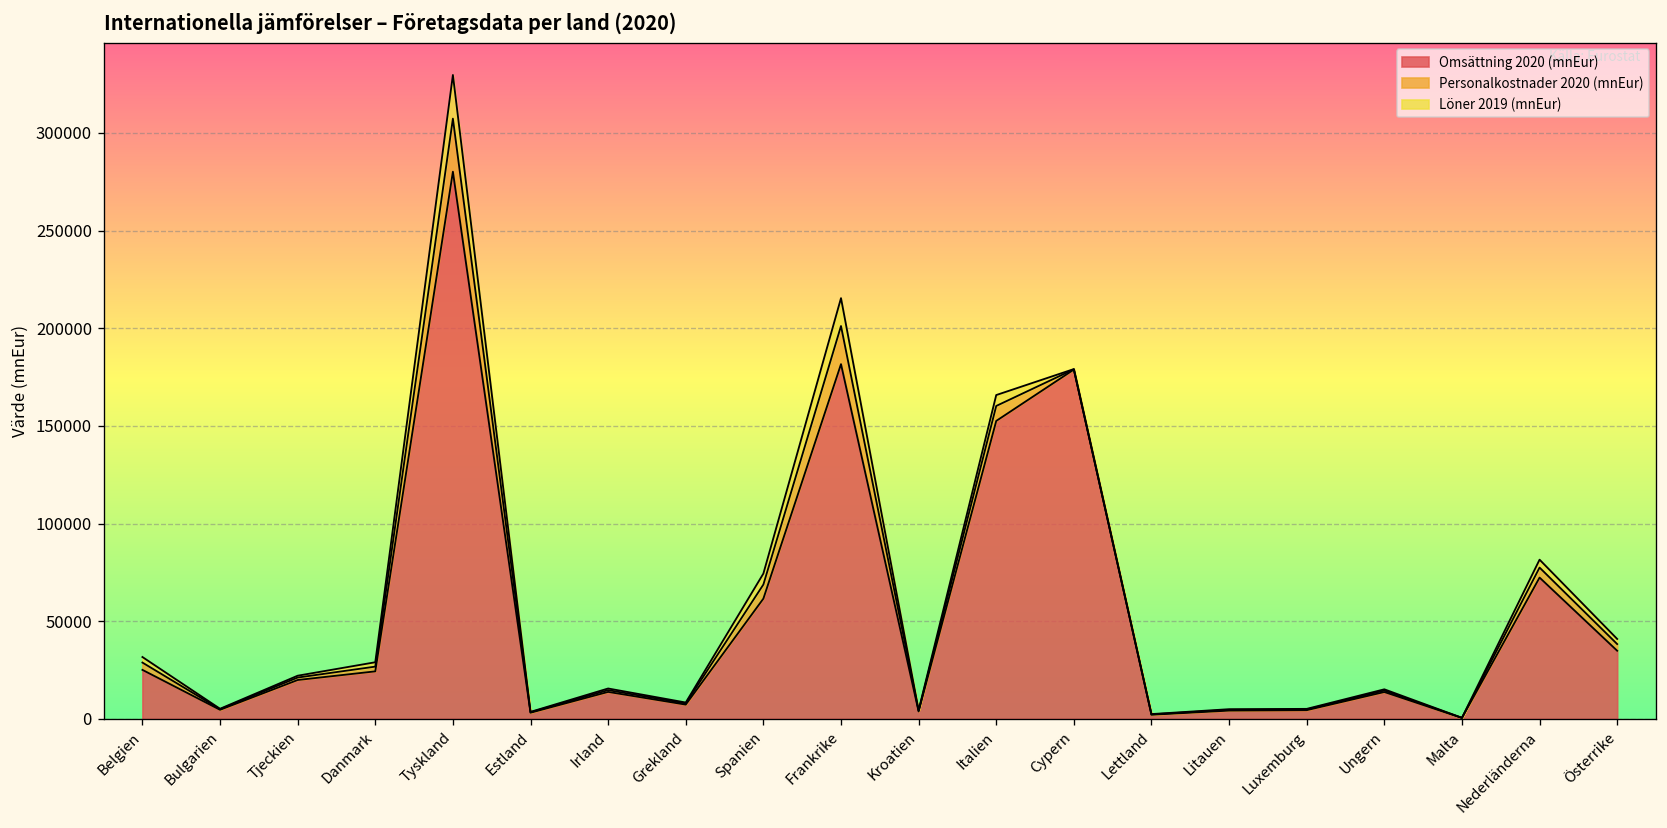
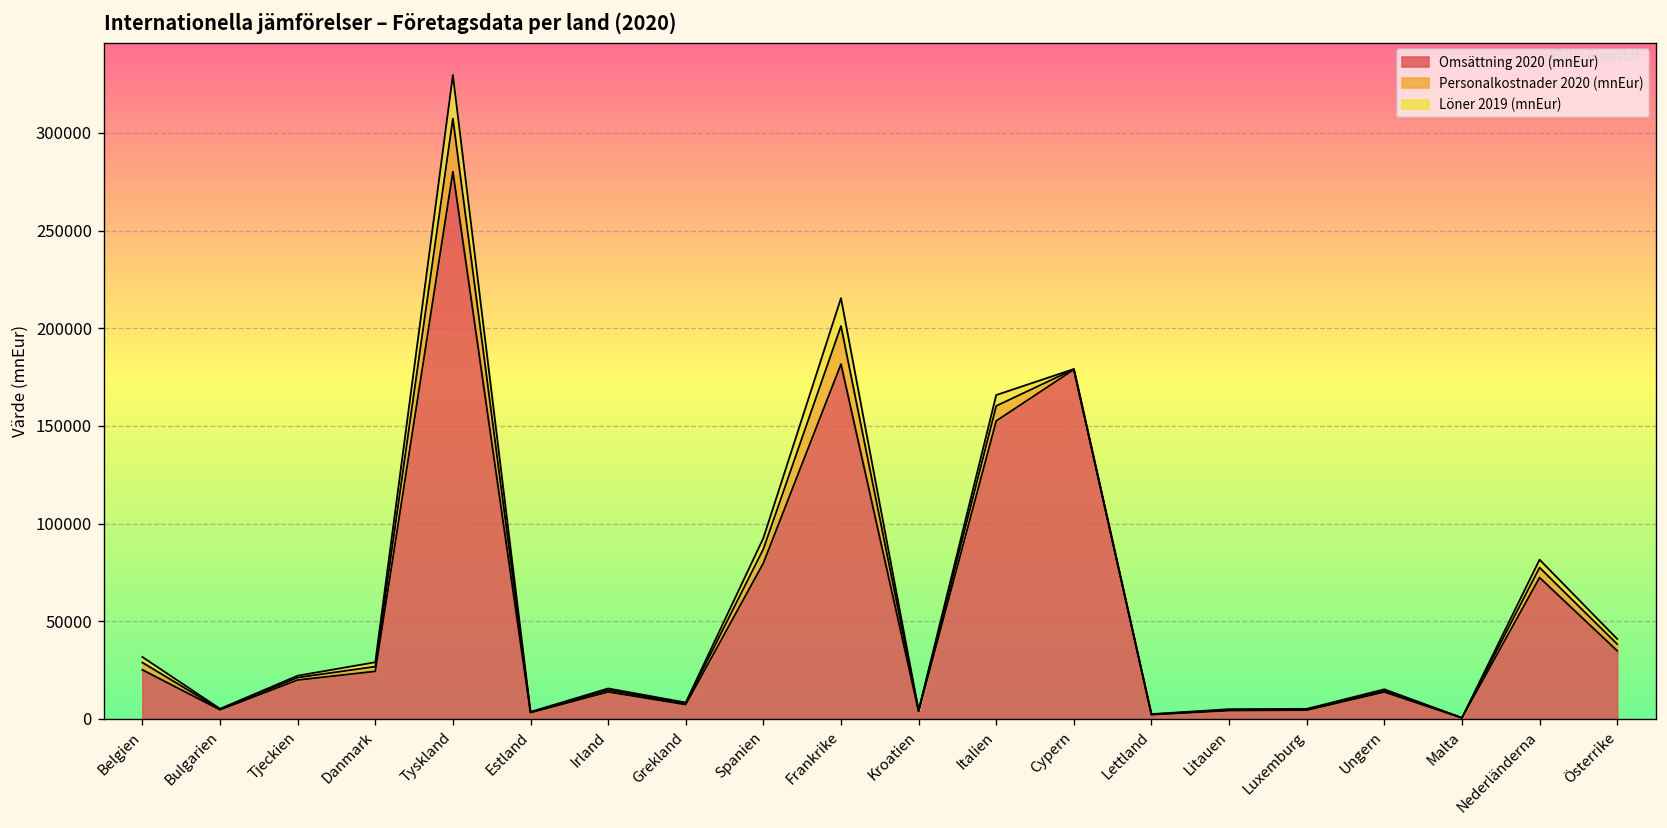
Omsättning 2020 (mnEur), Spanien: 62000 -> 80000
